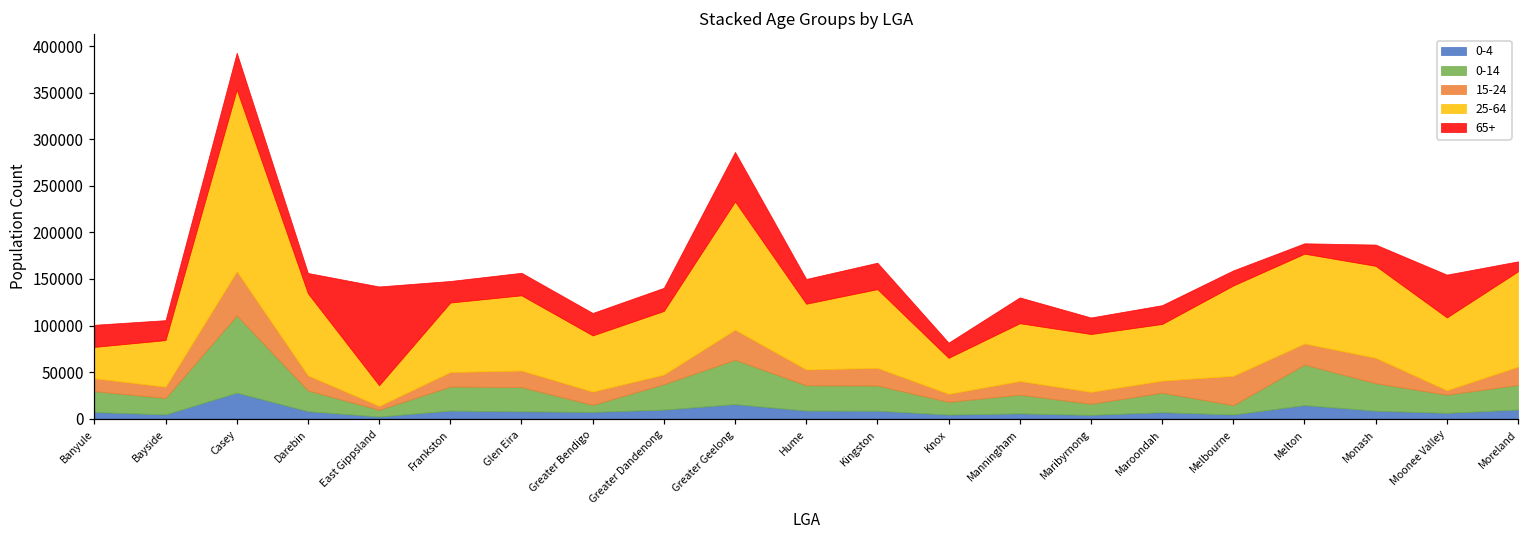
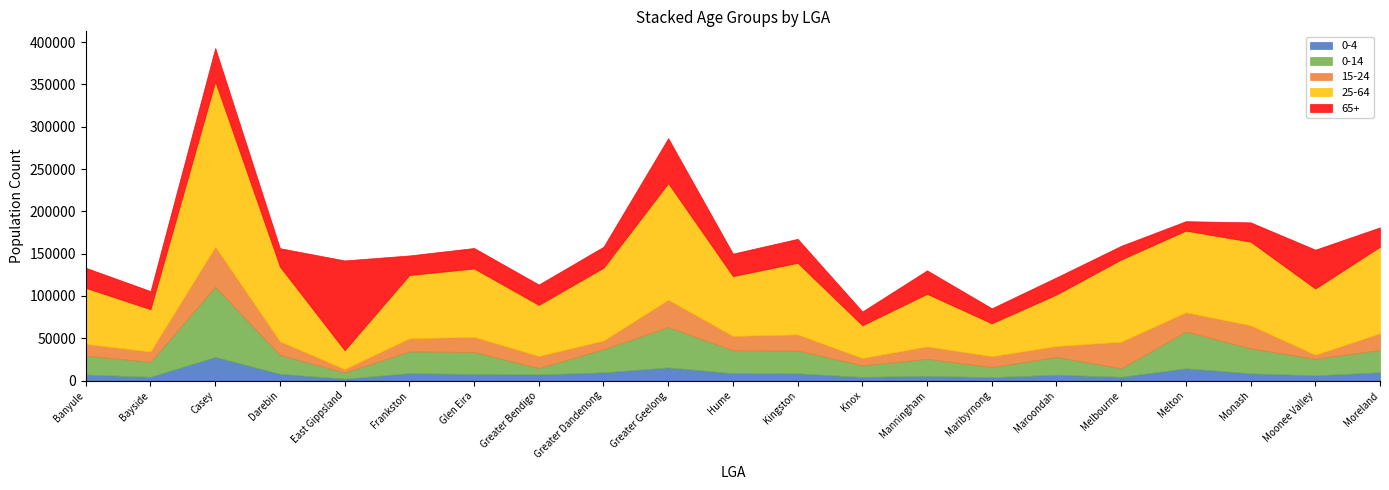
25-64, Banyule: 30000 -> 70000
25-64, Greater Dandenong: 70000 -> 90000
25-64, Maribyrnong: 60000 -> 40000
65+, Moreland: 10000 -> 20000
